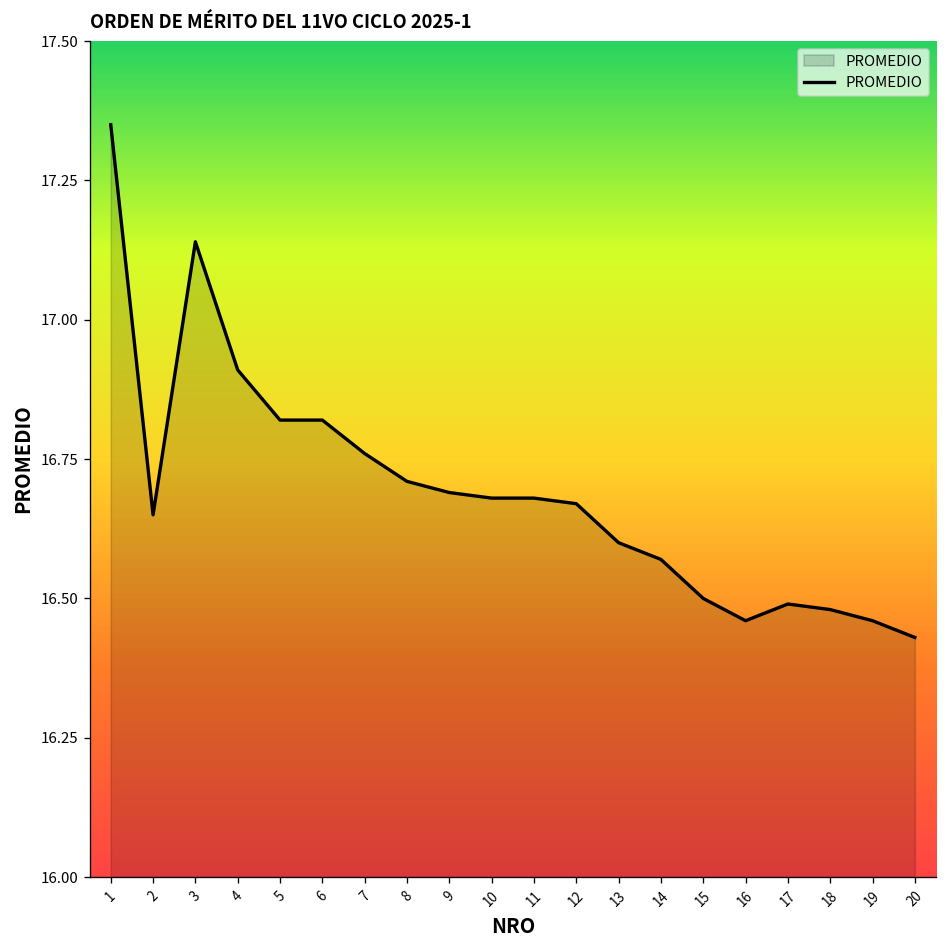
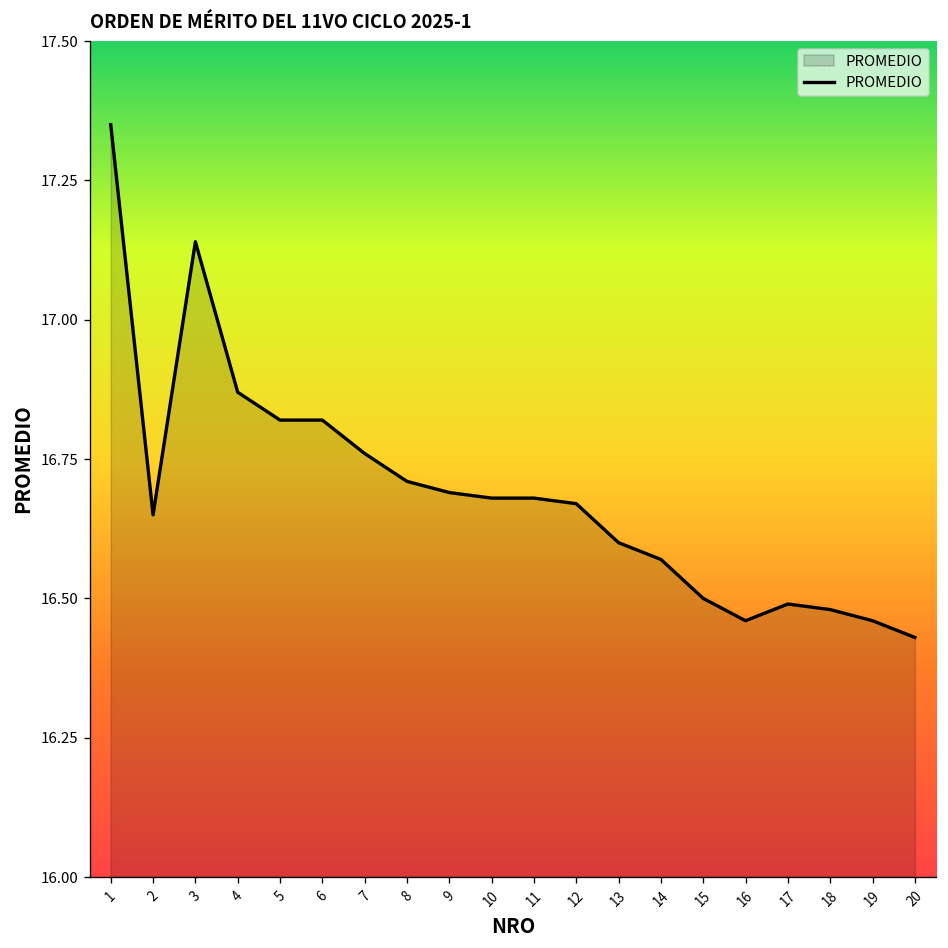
4: 16.91 -> 16.87
